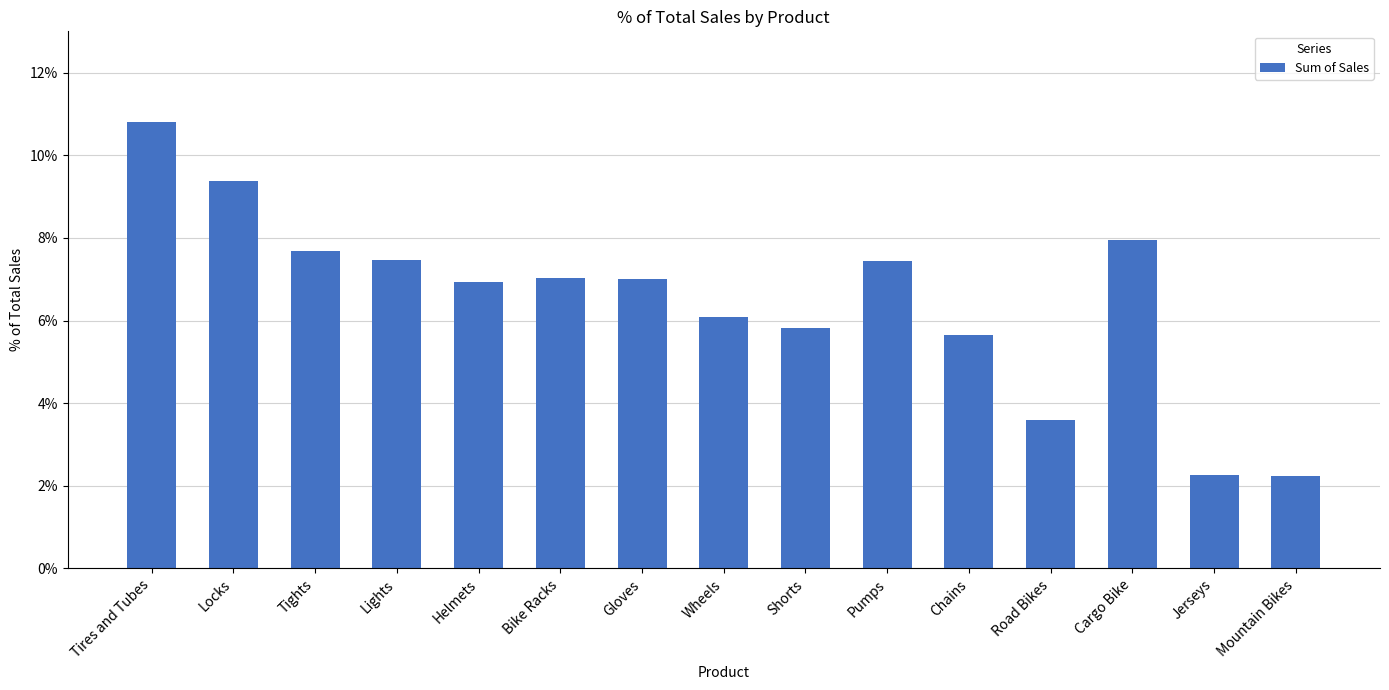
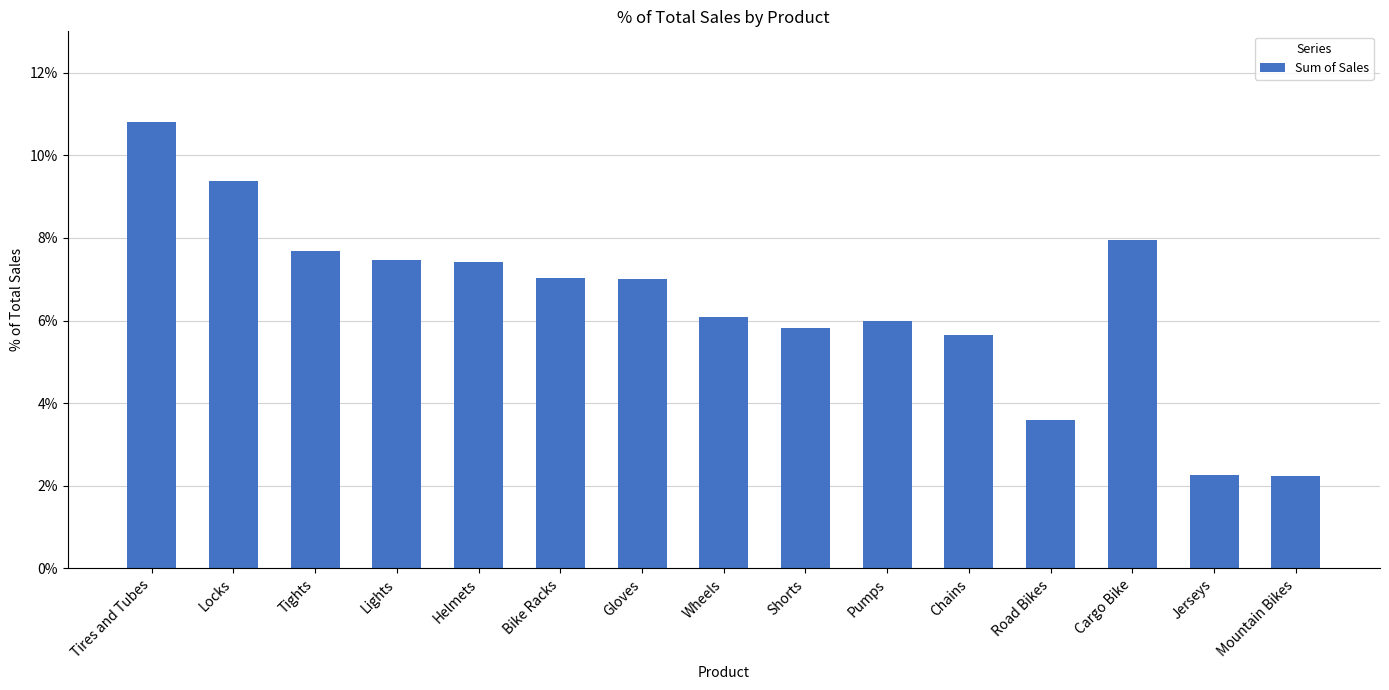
Helmets: 6.9% -> 7.4%
Pumps: 7.4% -> 6.0%
